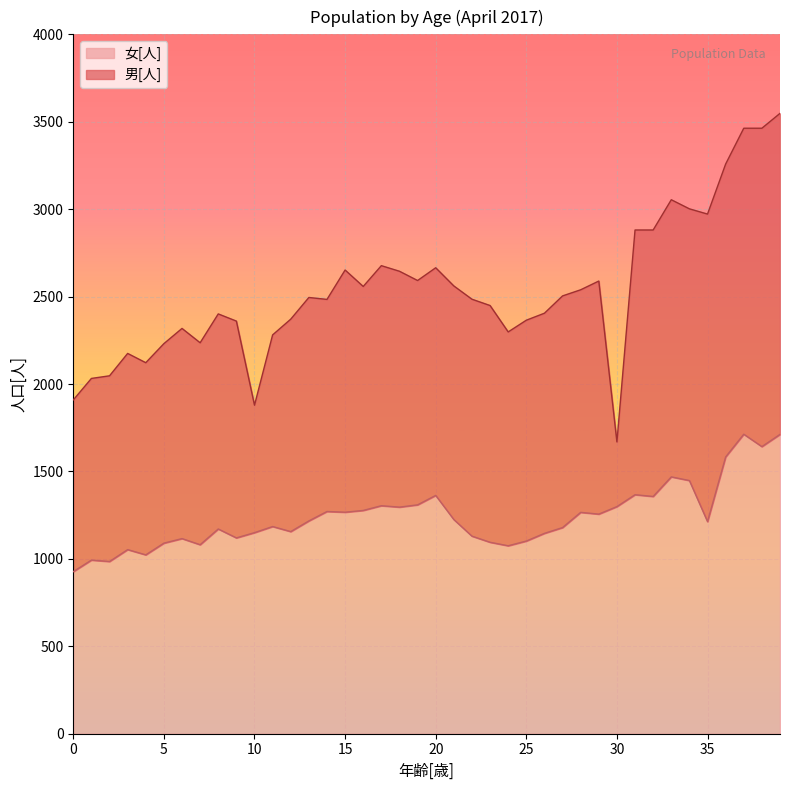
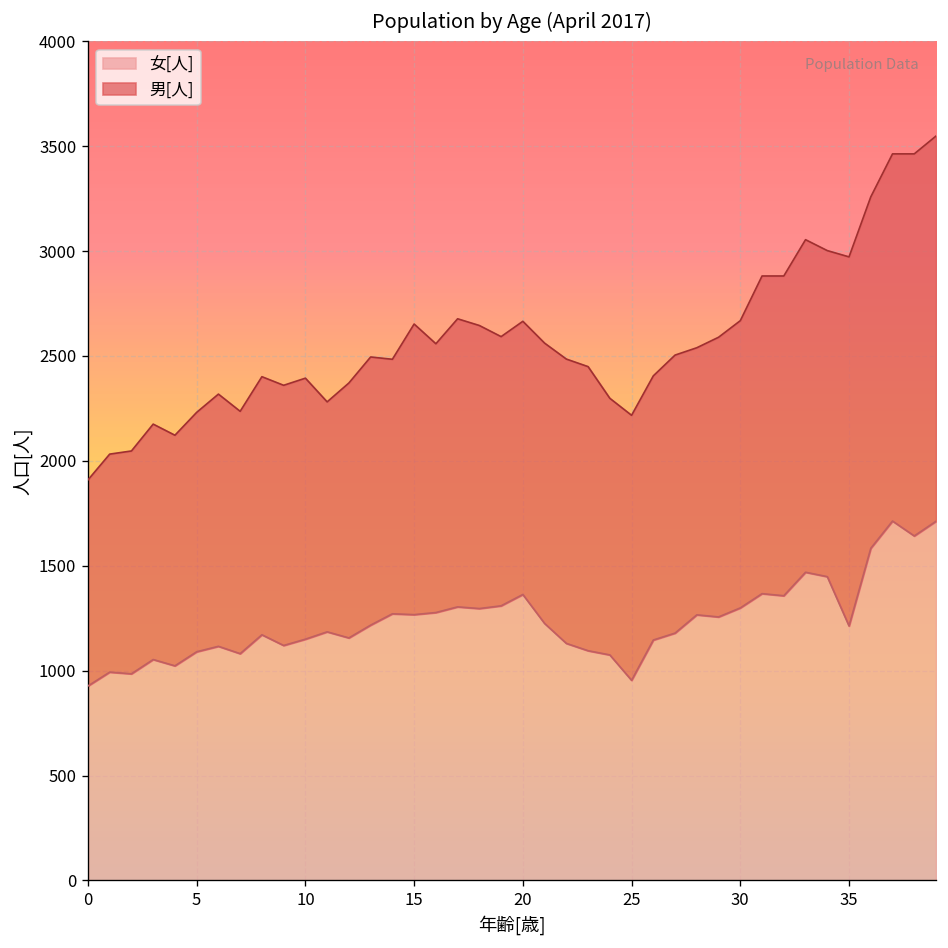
男[人], 10: 730 -> 1240
女[人], 25: 1100 -> 950
男[人], 30: 370 -> 1370
